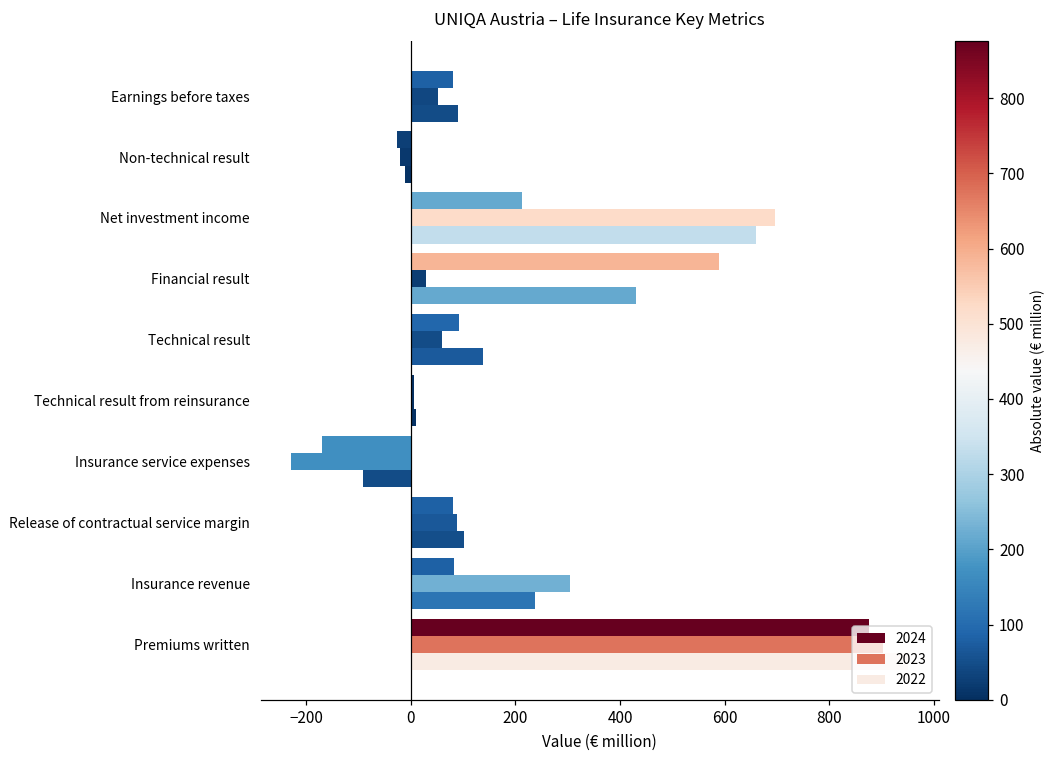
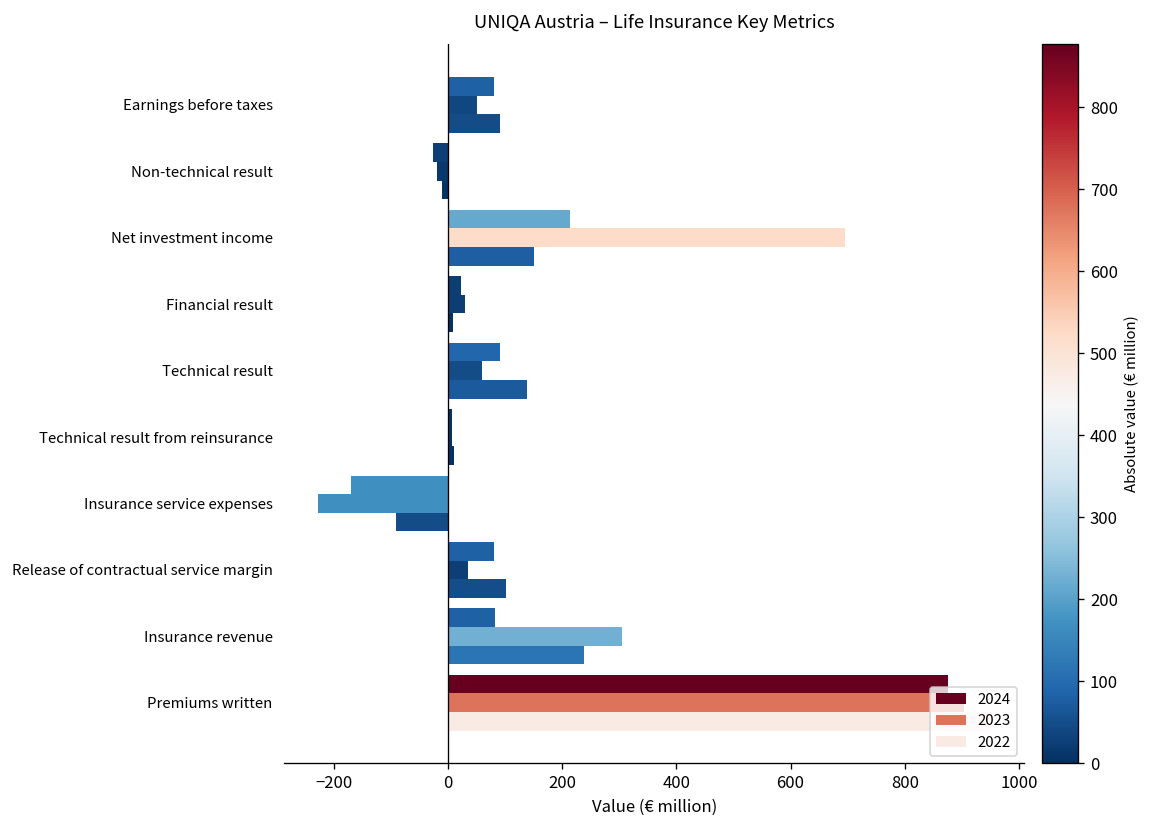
2022, Net investment income: 660 -> 150
2024, Financial result: 590 -> 20
2022, Financial result: 430 -> 10
2023, Release of contractual service margin: 90 -> 30
